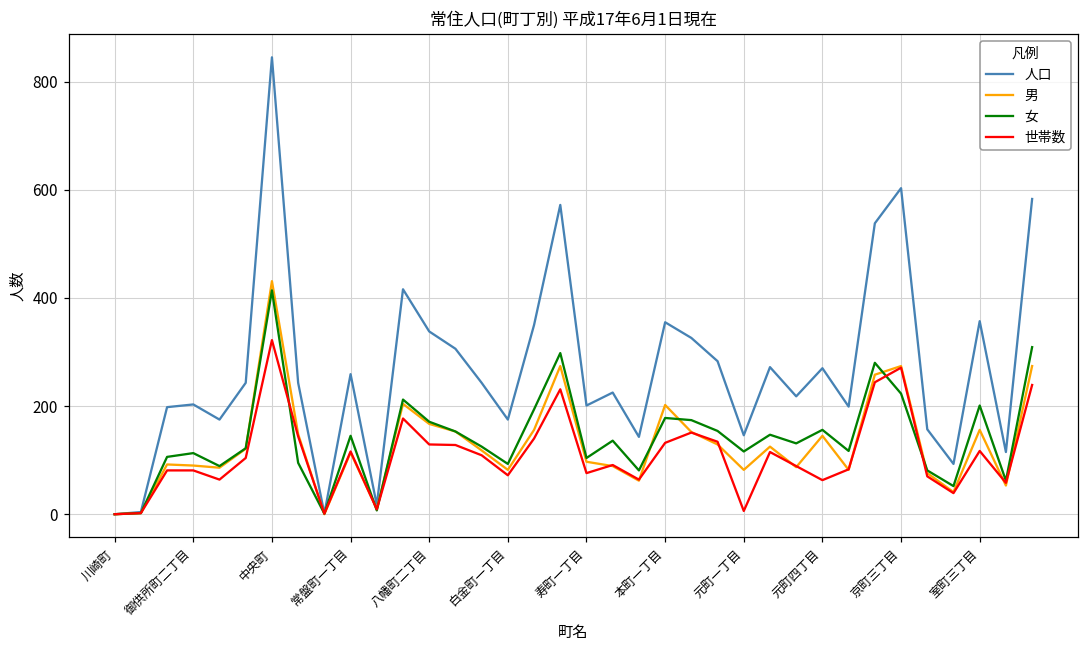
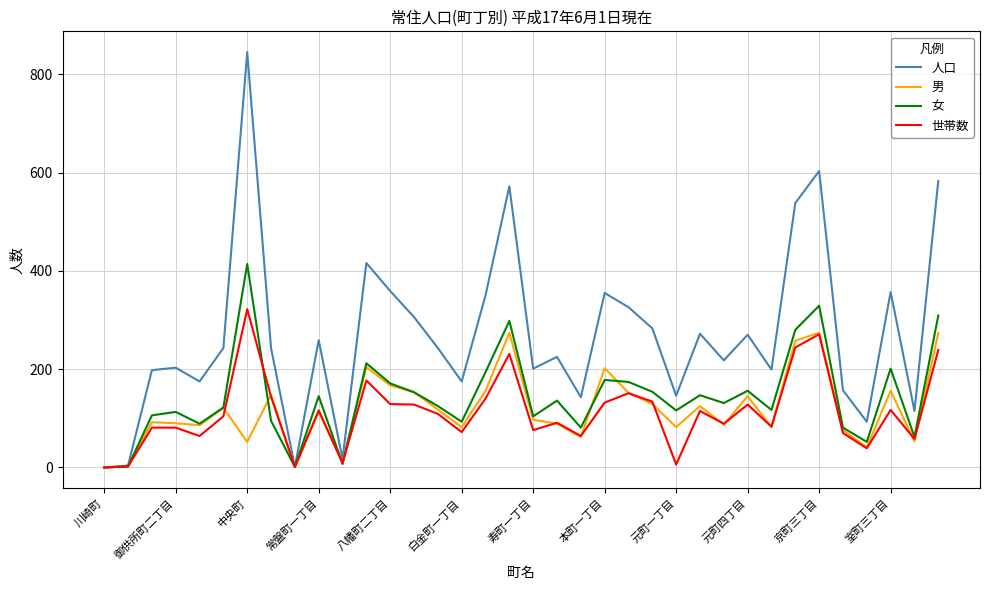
男, 中央町: 430 -> 50
人口, 八幡町二丁目: 340 -> 360
世帯数, 元町四丁目: 60 -> 130
女, 京町三丁目: 220 -> 330
